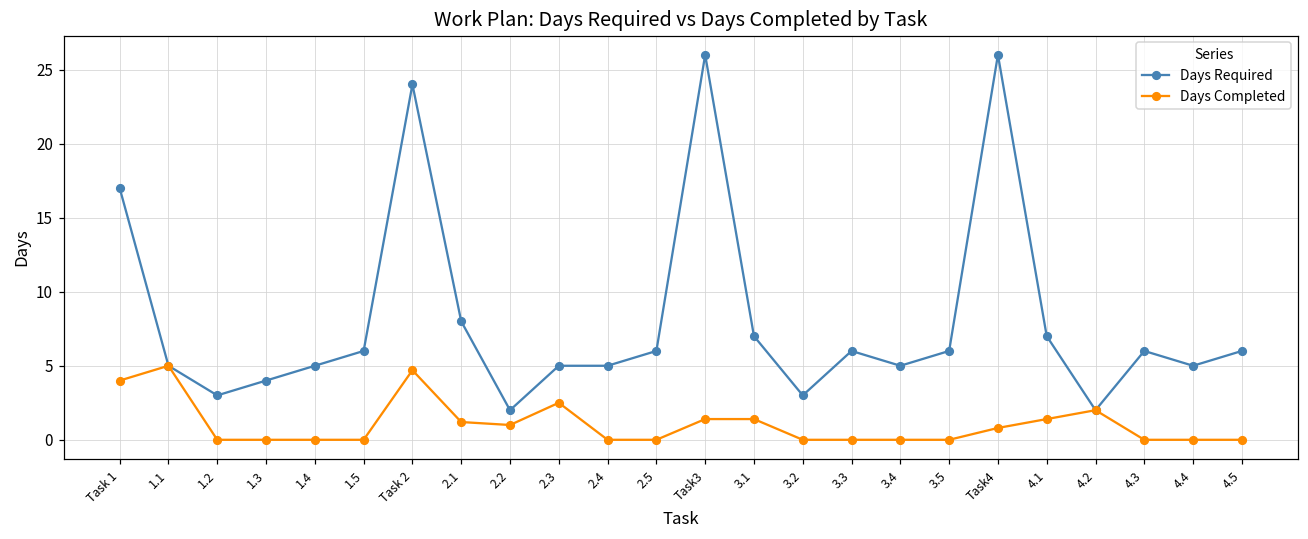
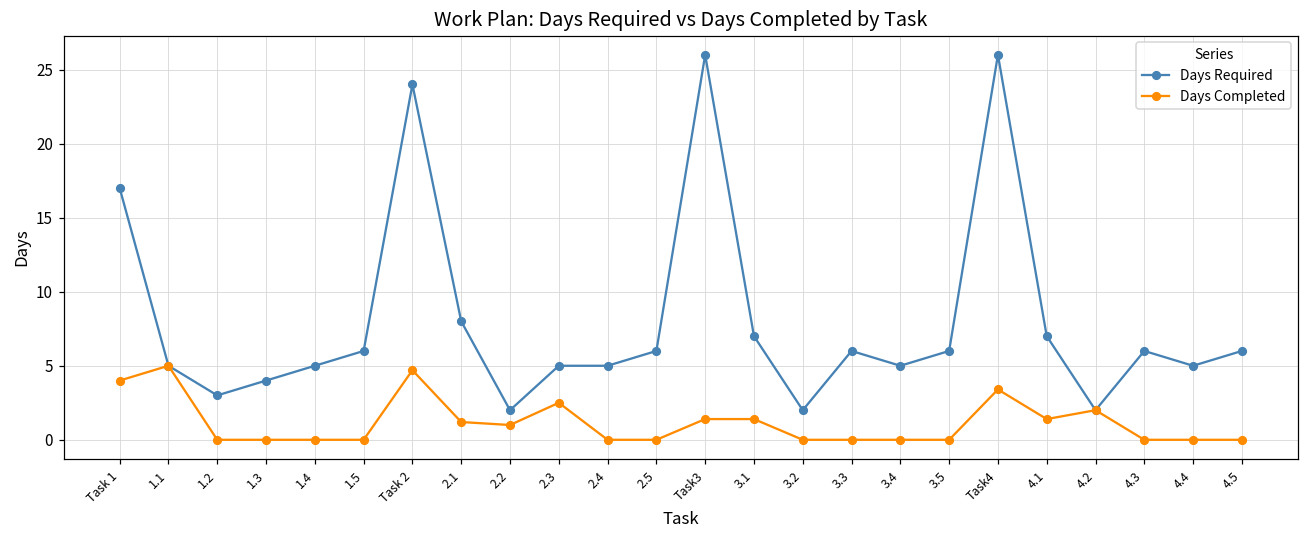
Days Required, 3.2: 3 -> 2
Days Completed, Task4: 0.8 -> 3.4
